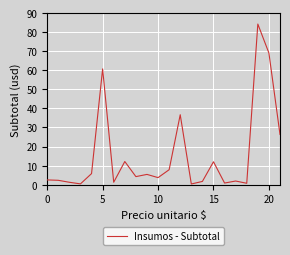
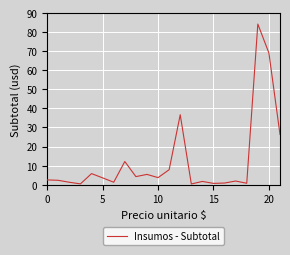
5: 61 -> 4
15: 12 -> 1
